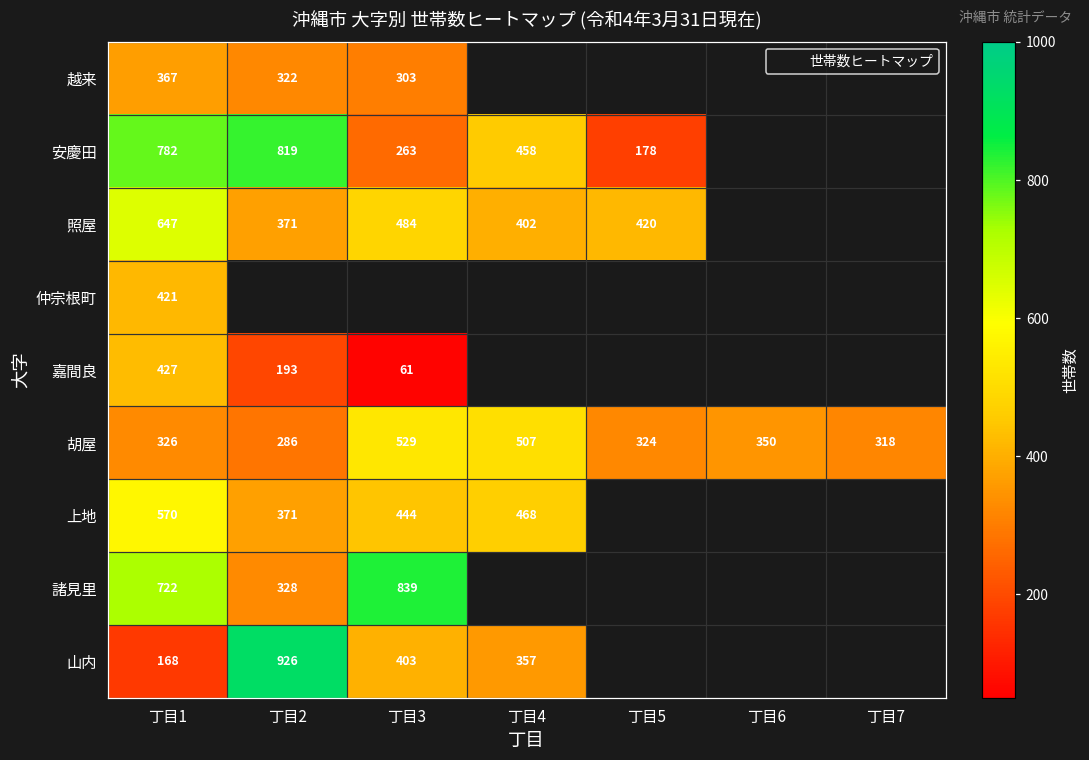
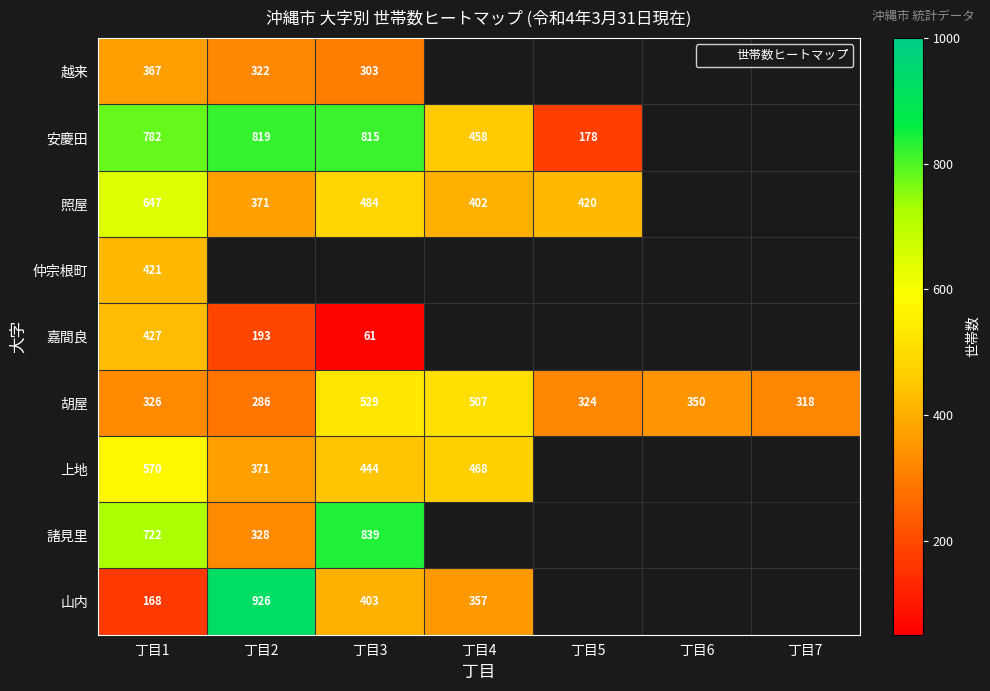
安慶田, 丁目3: 263 -> 815
